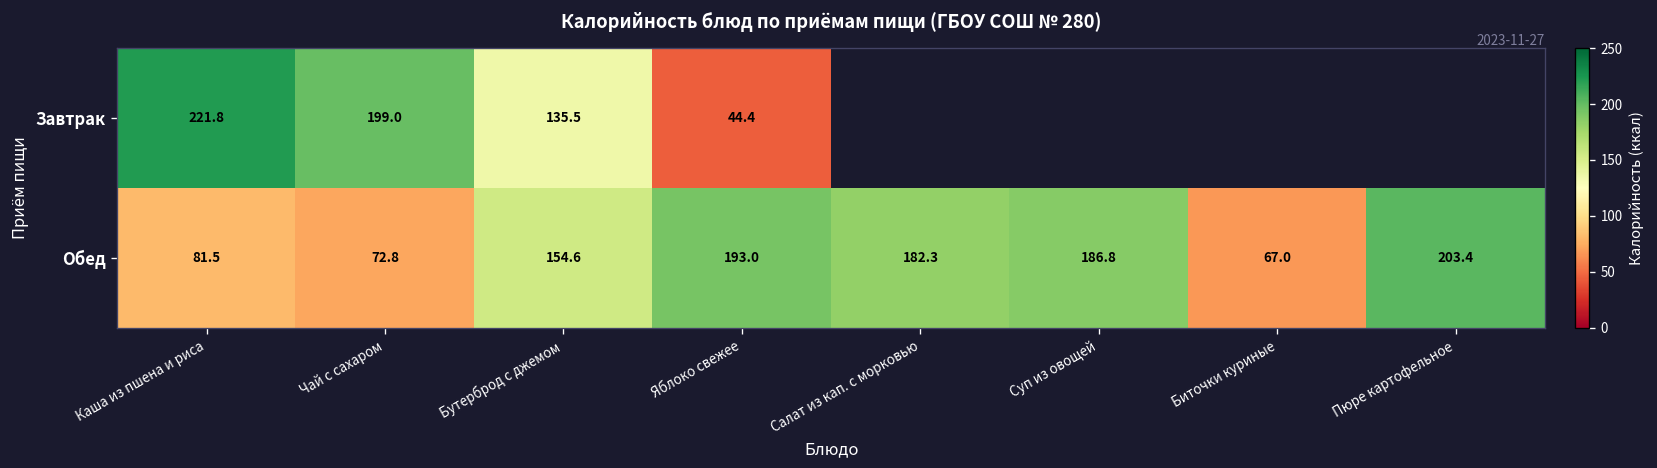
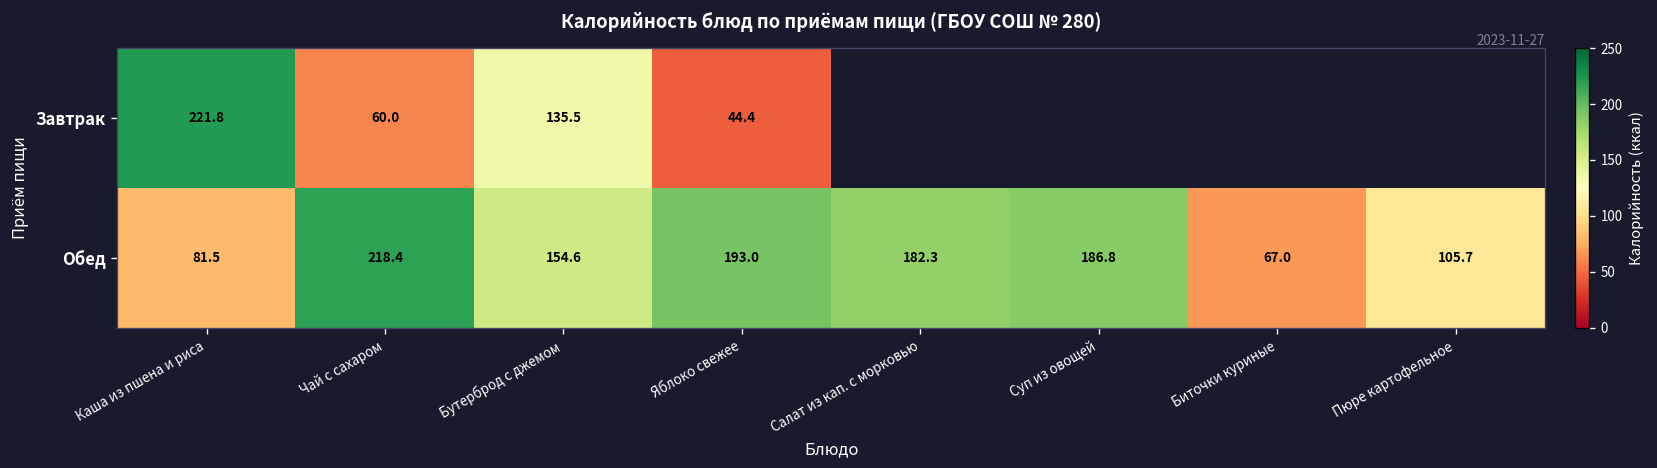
Завтрак, Чай с сахаром: 199.0 -> 60.0
Обед, Чай с сахаром: 72.8 -> 218.4
Обед, Пюре картофельное: 203.4 -> 105.7
